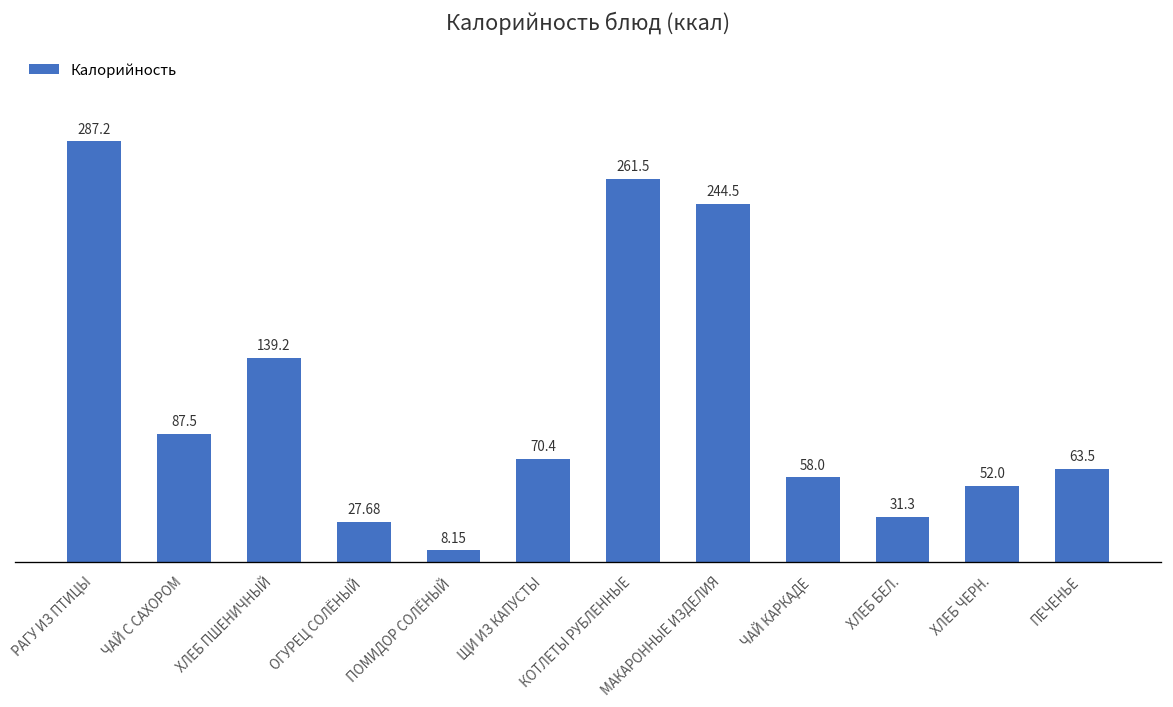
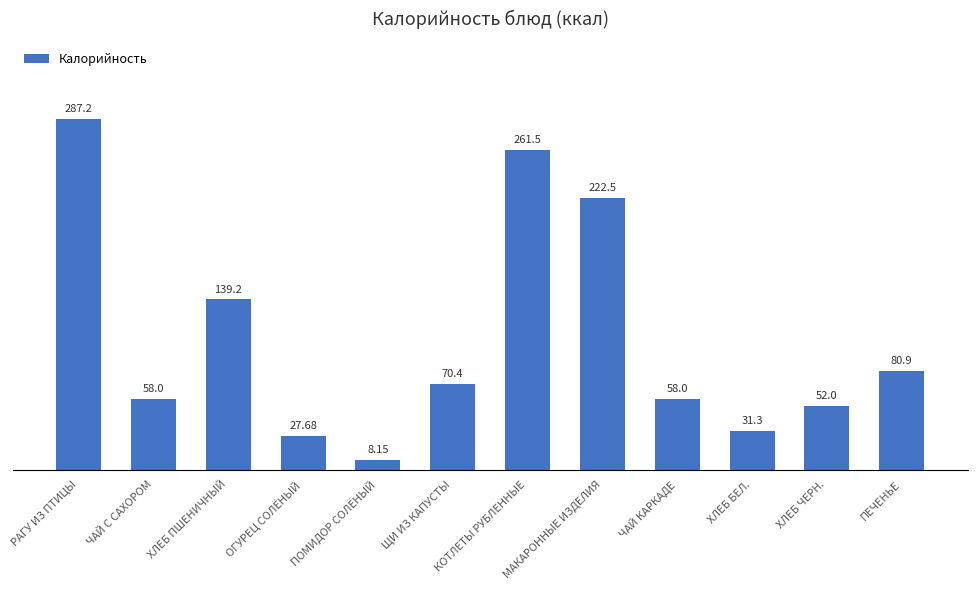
ЧАЙ С САХОРОМ: 87.5 -> 58.0
МАКАРОННЫЕ ИЗДЕЛИЯ: 244.5 -> 222.5
ПЕЧЕНЬЕ: 63.5 -> 80.9
